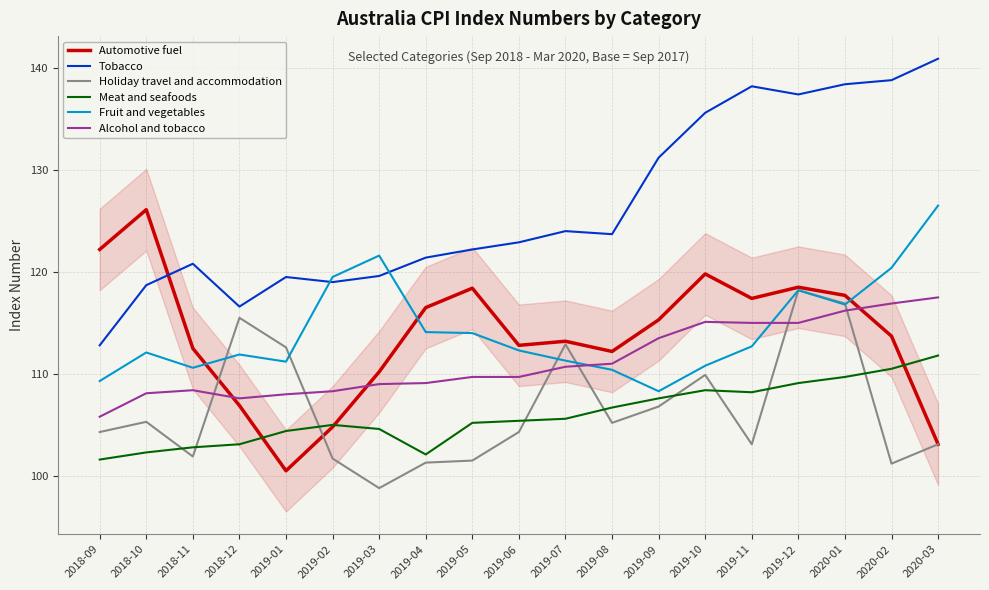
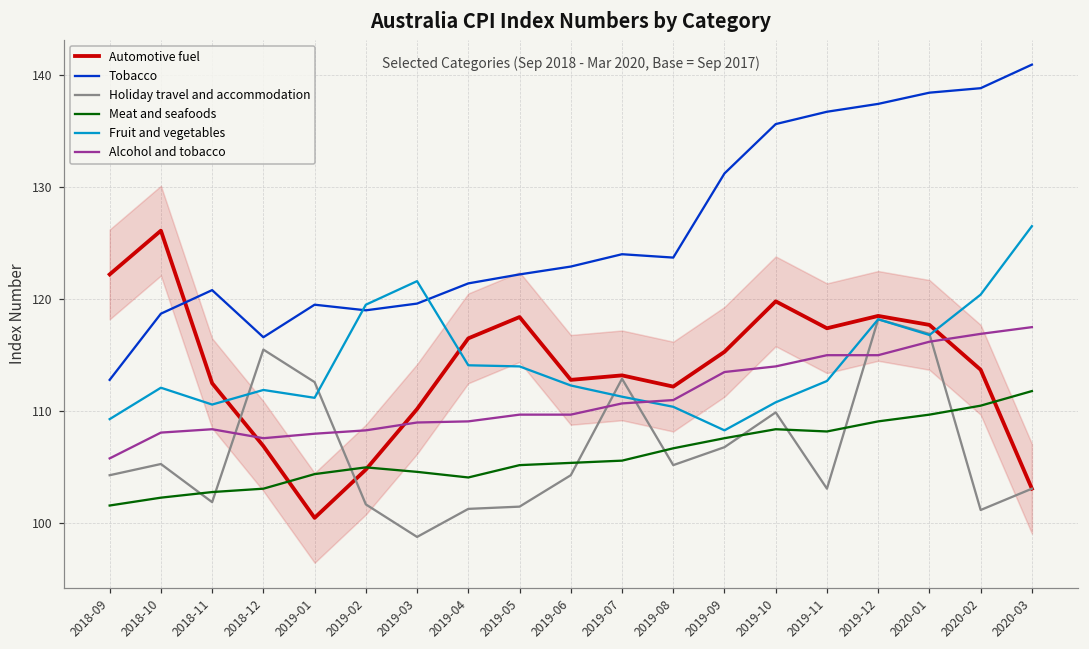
Meat and seafoods, 2019-04: 102.1 -> 104.1
Alcohol and tobacco, 2019-10: 115.1 -> 114.0
Tobacco, 2019-11: 138.2 -> 136.7
